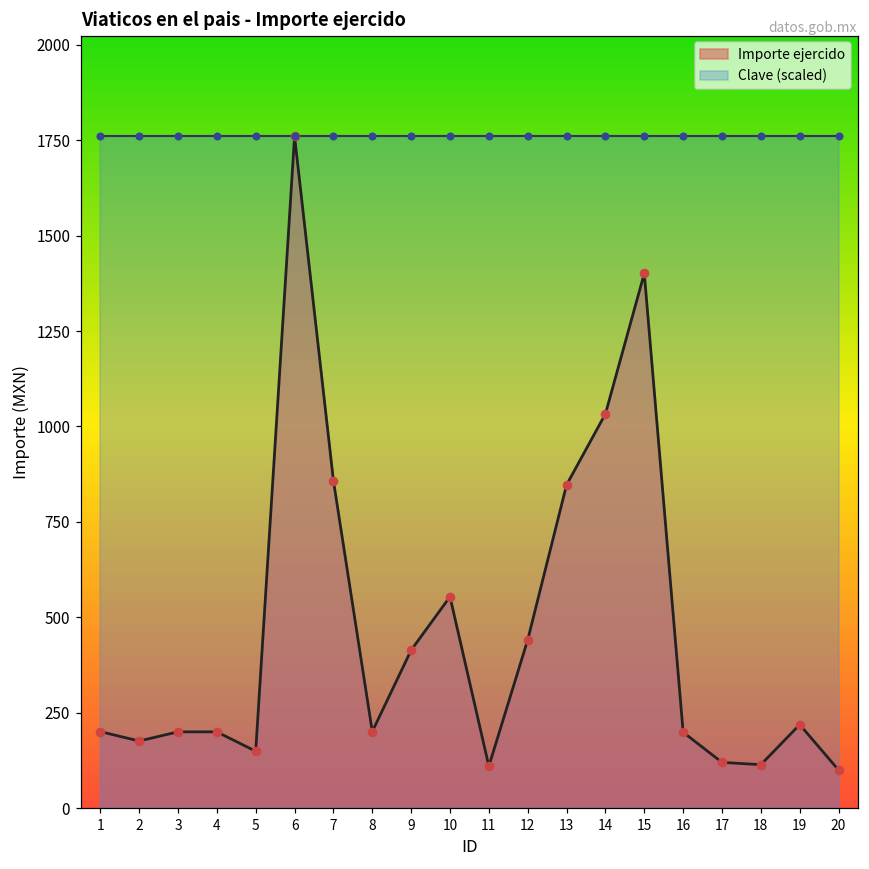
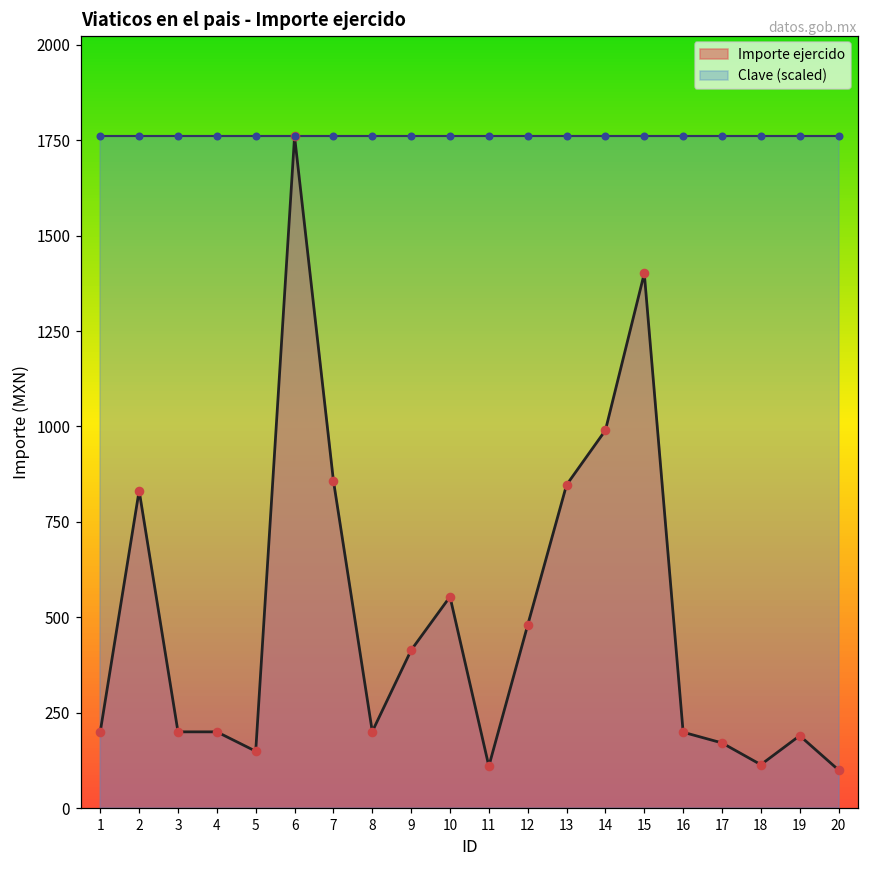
Importe ejercido, 2: 180 -> 830
Importe ejercido, 12: 440 -> 480
Importe ejercido, 14: 1030 -> 990
Importe ejercido, 17: 120 -> 170
Importe ejercido, 19: 220 -> 190
